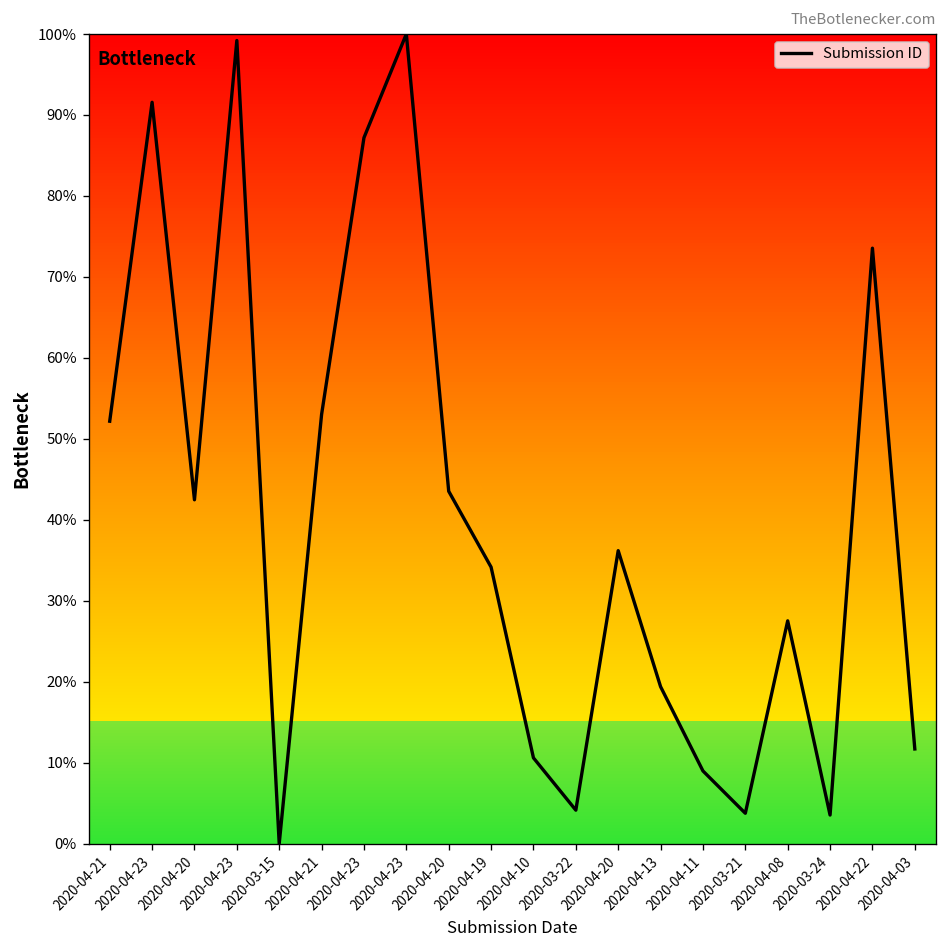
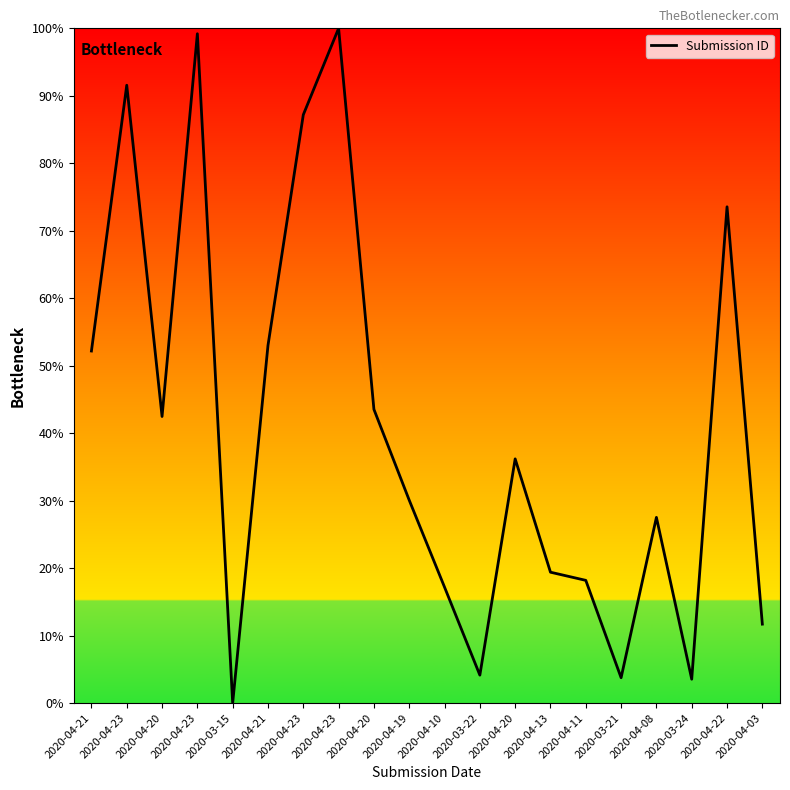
2020-04-19: 34% -> 30%
2020-04-10: 11% -> 17%
2020-04-11: 9% -> 18%
